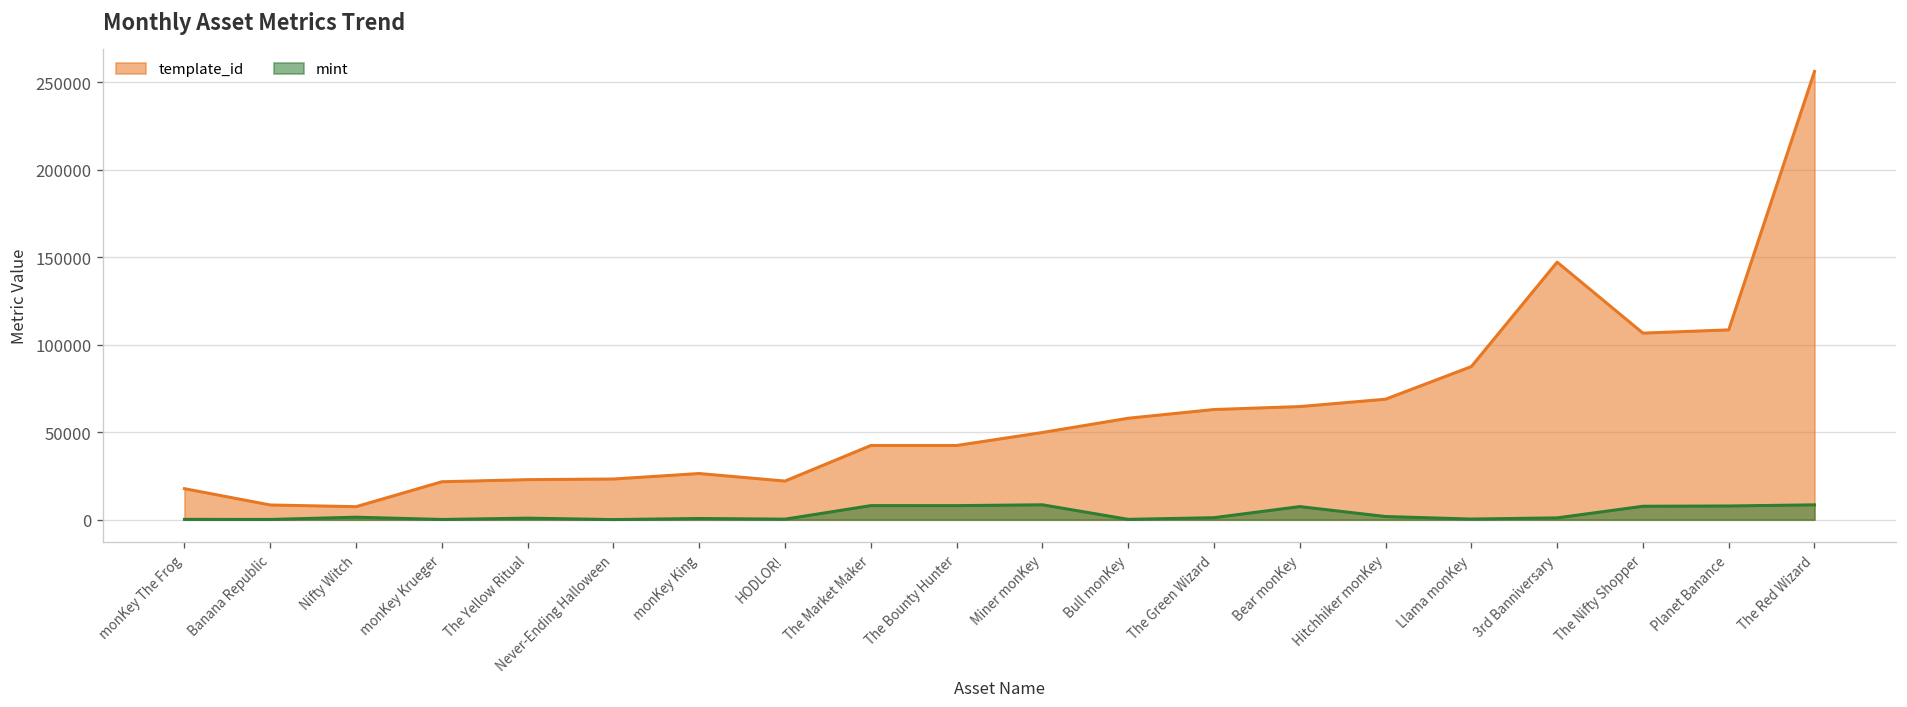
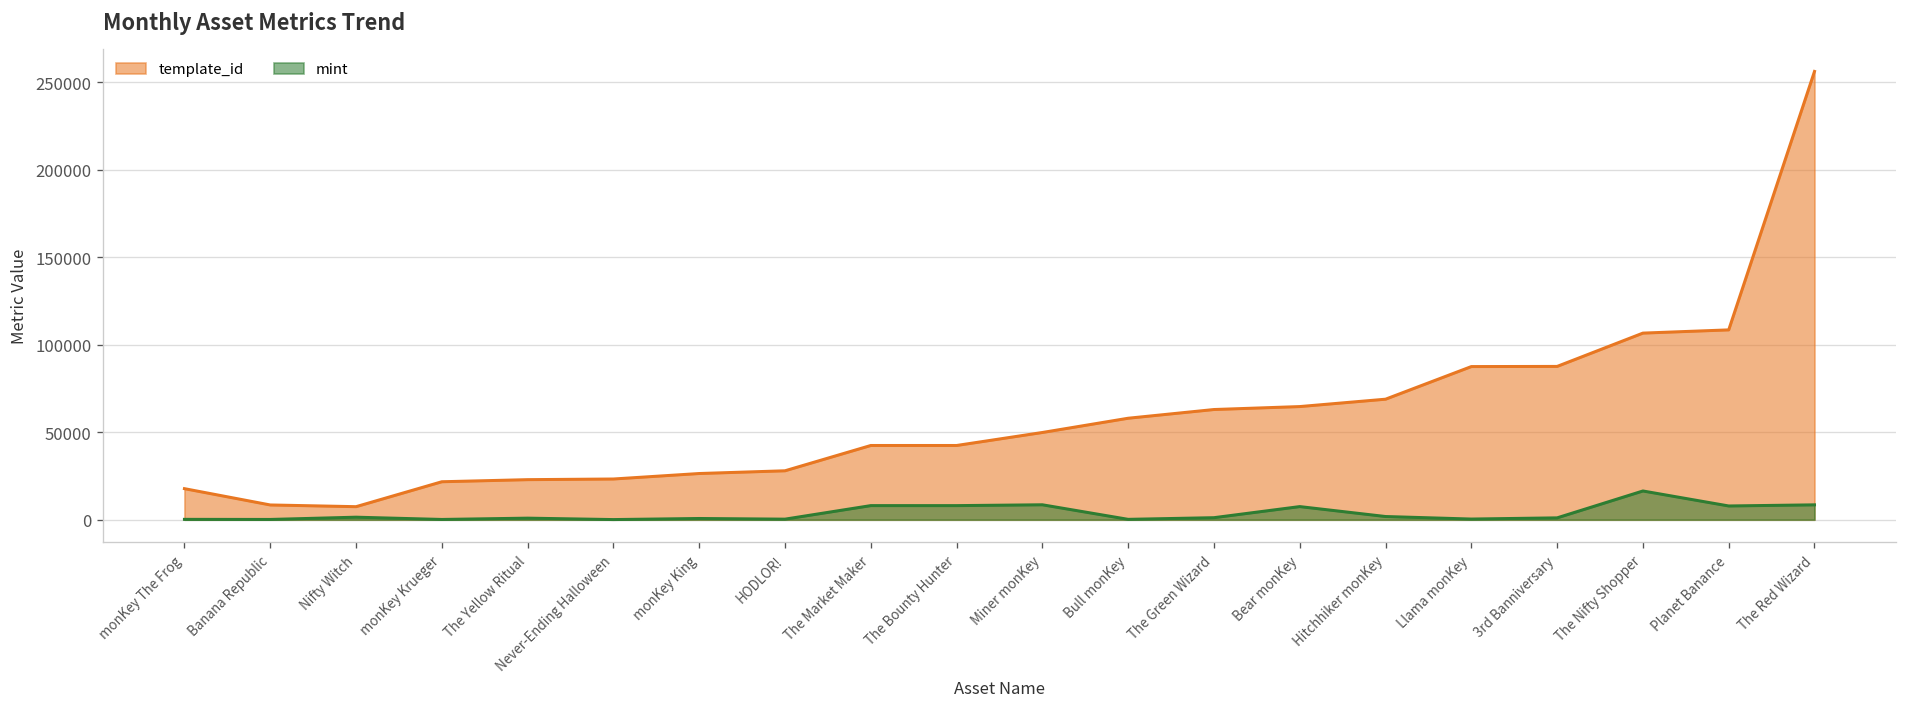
template_id, HODLOR!: 22000 -> 28000
template_id, 3rd Banniversary: 147000 -> 88000
mint, The Nifty Shopper: 8000 -> 16000
